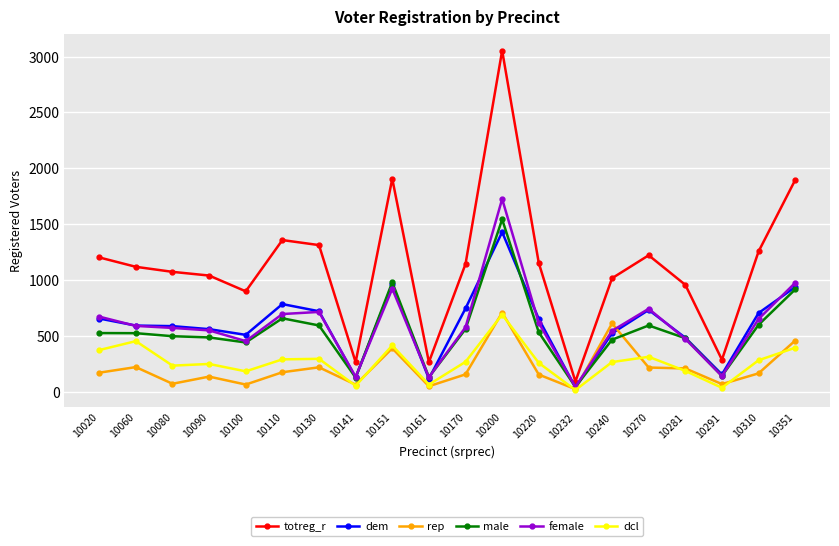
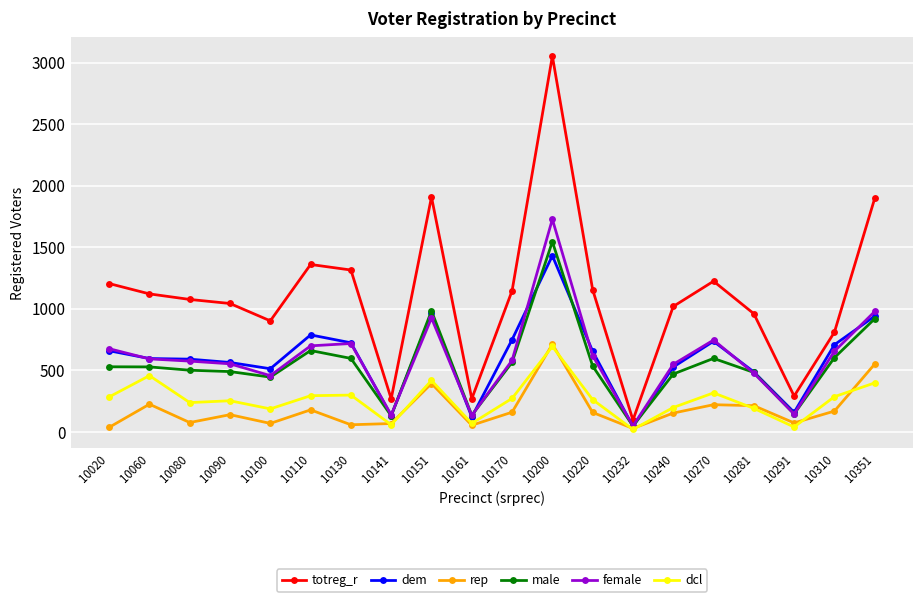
rep, 10020: 180 -> 40
dcl, 10020: 380 -> 280
rep, 10130: 220 -> 60
rep, 10240: 620 -> 150
dcl, 10240: 270 -> 200
totreg_r, 10310: 1260 -> 810
rep, 10351: 460 -> 550
